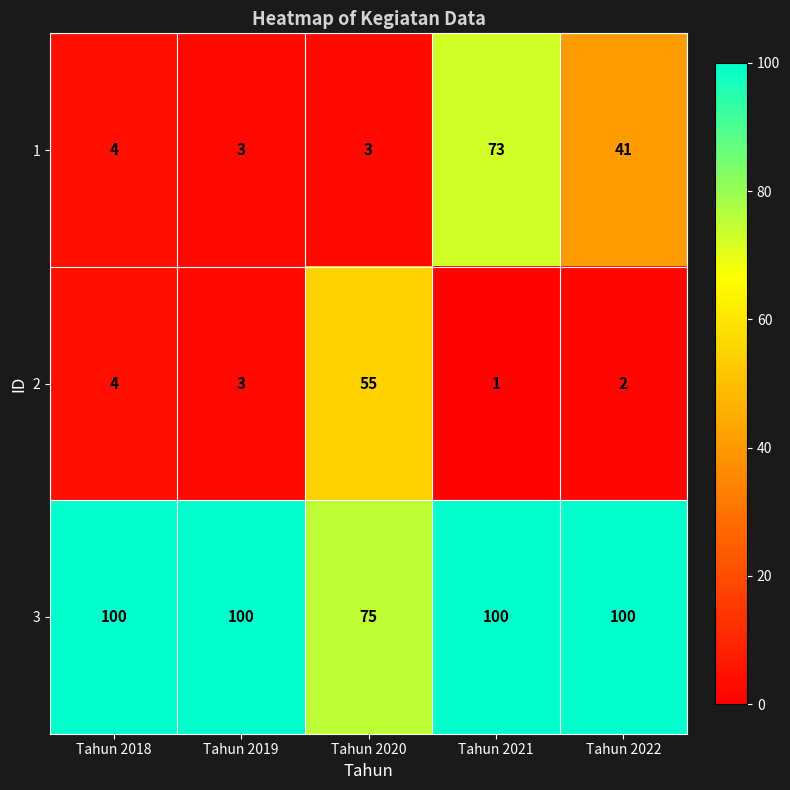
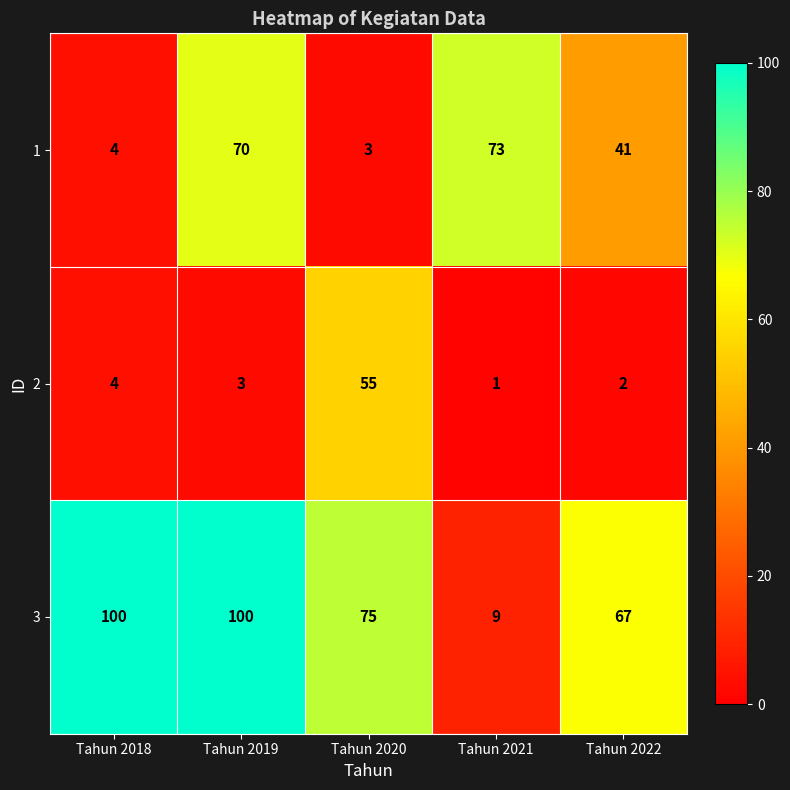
1, Tahun 2019: 3 -> 70
3, Tahun 2021: 100 -> 9
3, Tahun 2022: 100 -> 67
